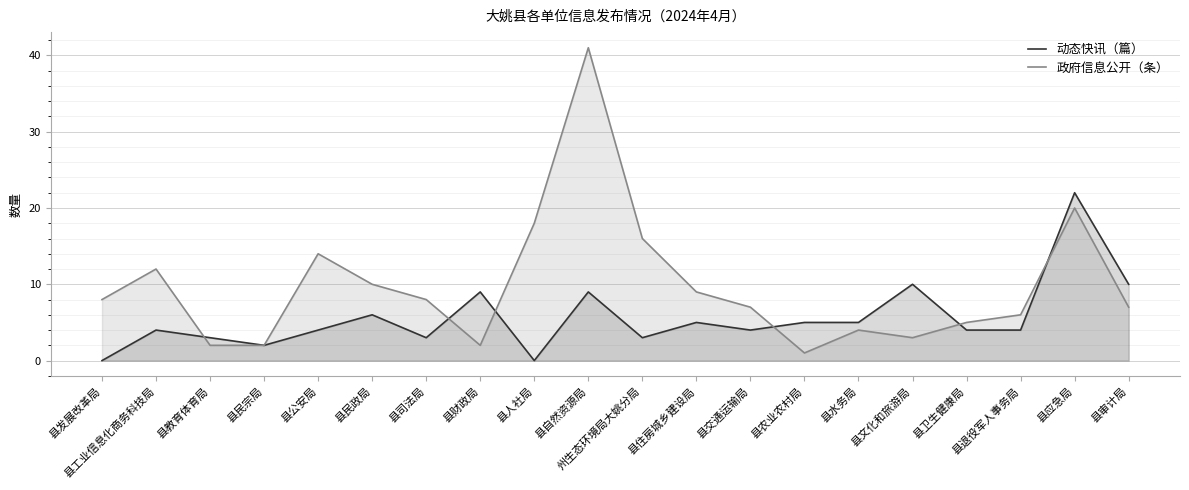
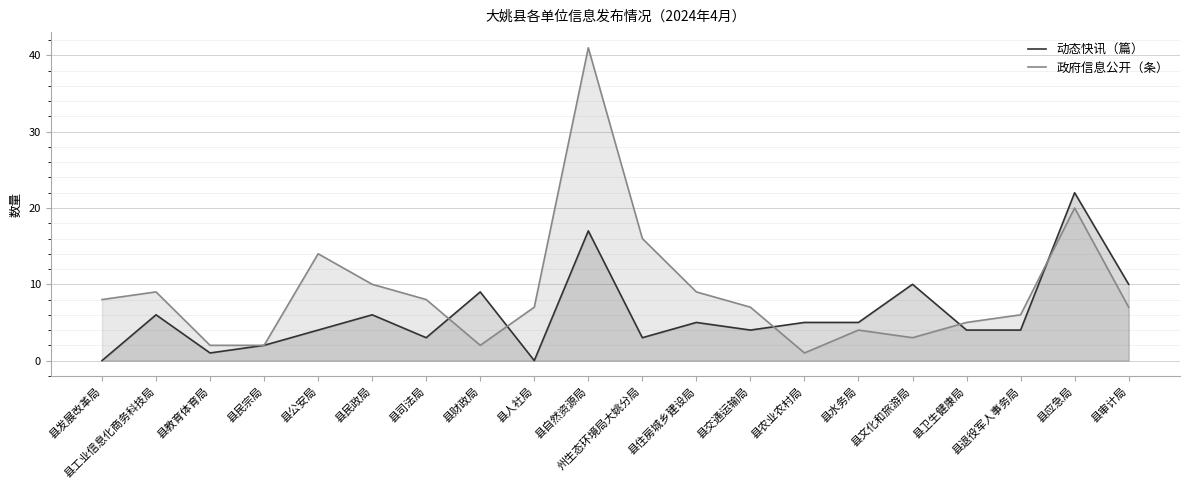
动态快讯（篇）, 县工业信息化商务科技局: 4 -> 6
政府信息公开（条）, 县工业信息化商务科技局: 12 -> 9
动态快讯（篇）, 县教育体育局: 3 -> 1
政府信息公开（条）, 县人社局: 18 -> 7
动态快讯（篇）, 县自然资源局: 9 -> 17
